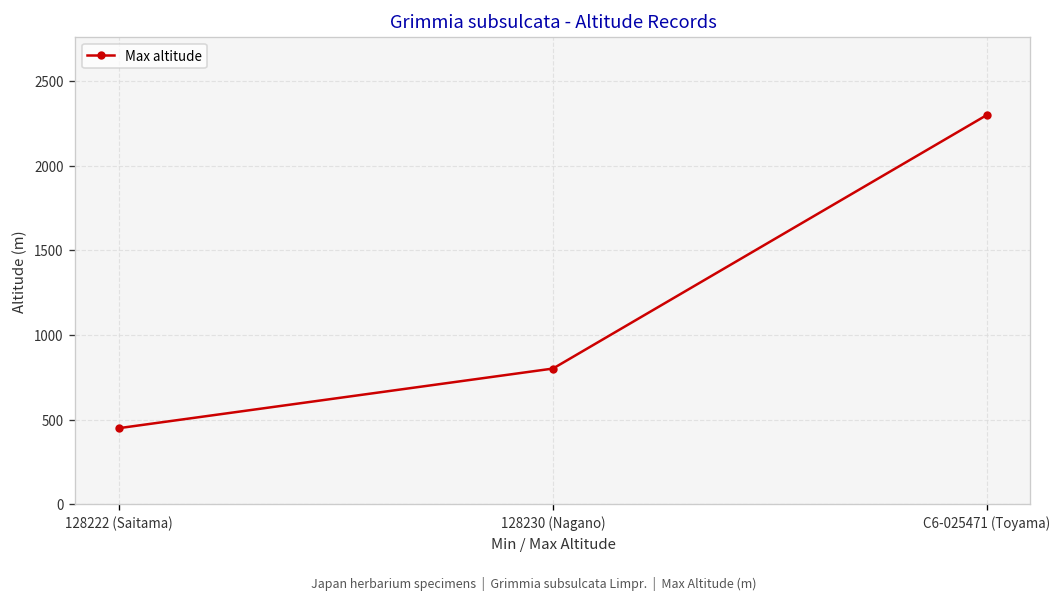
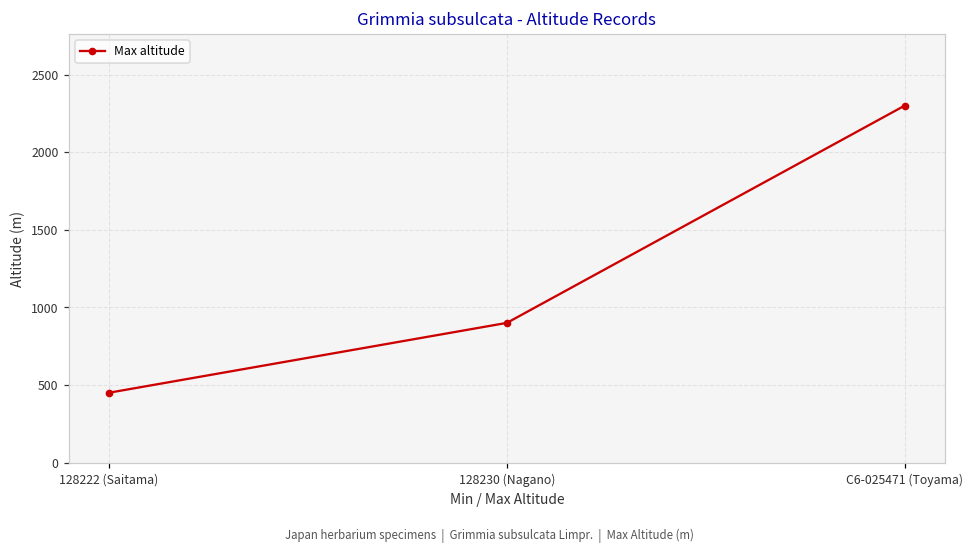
128230 (Nagano): 800 -> 900
